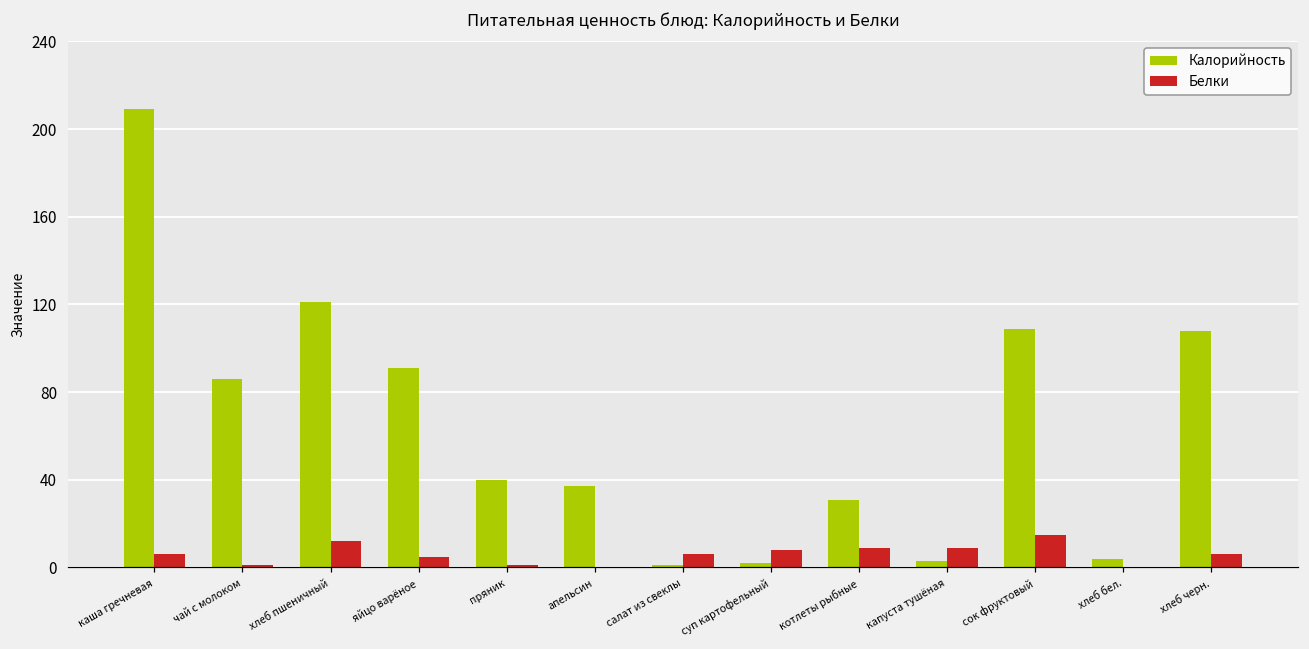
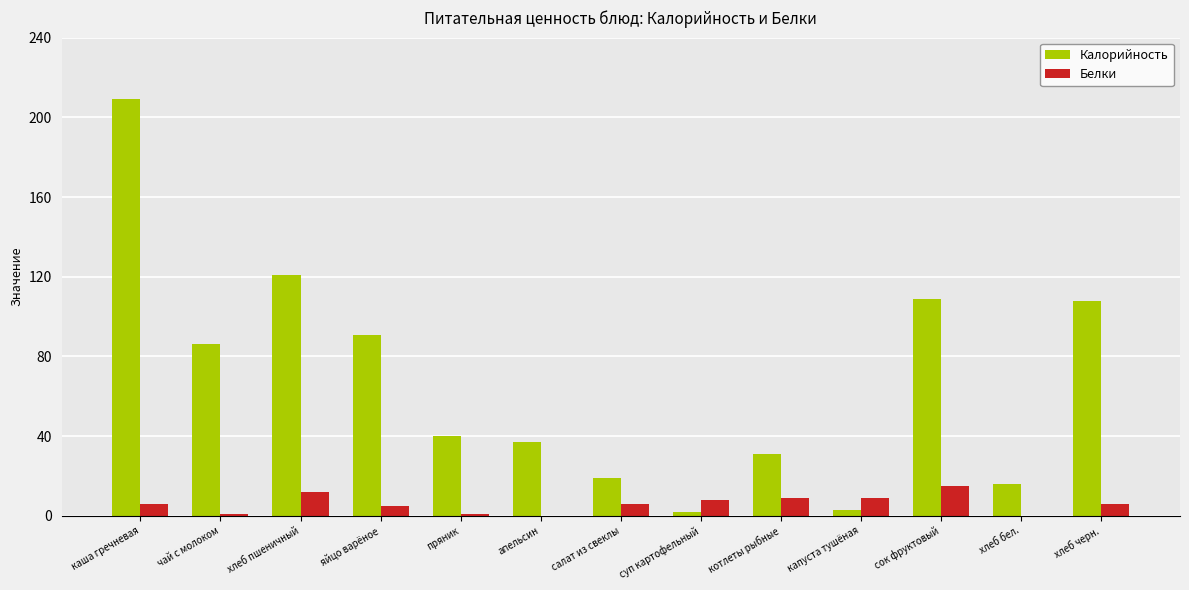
Калорийность, салат из свеклы: 1 -> 19
Калорийность, хлеб бел.: 4 -> 16
